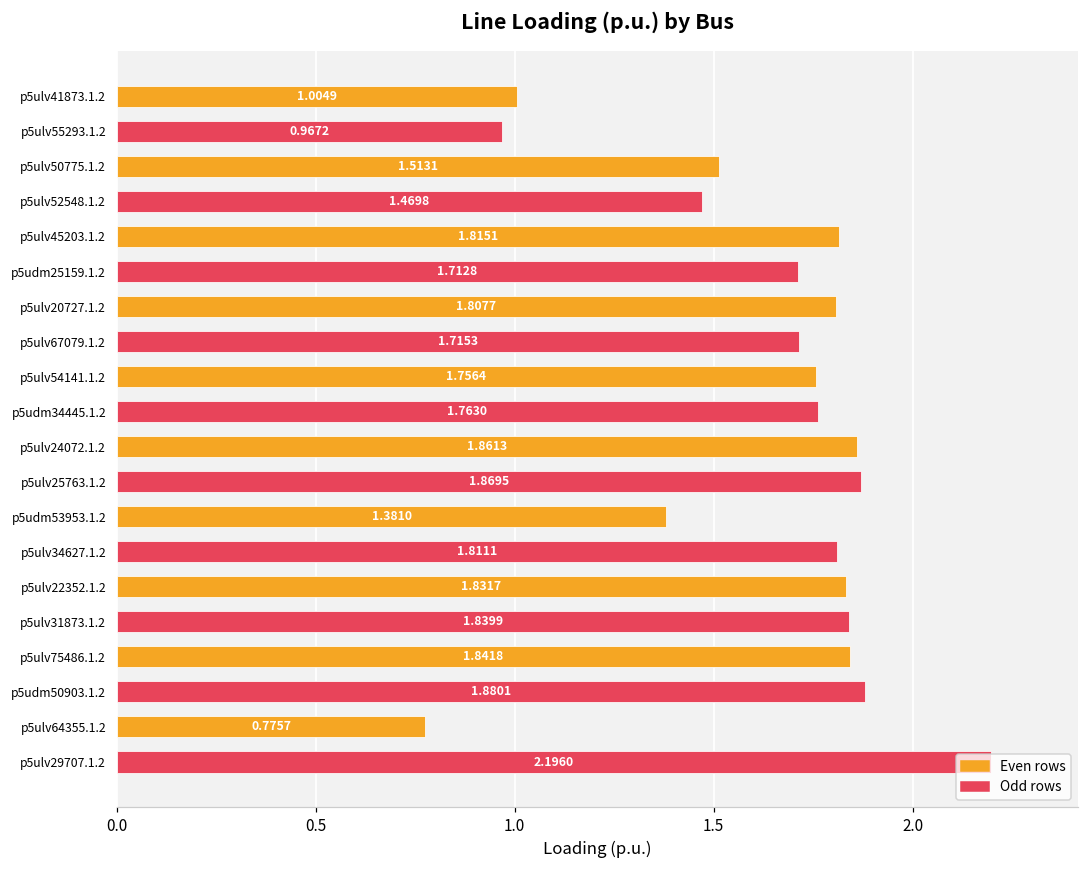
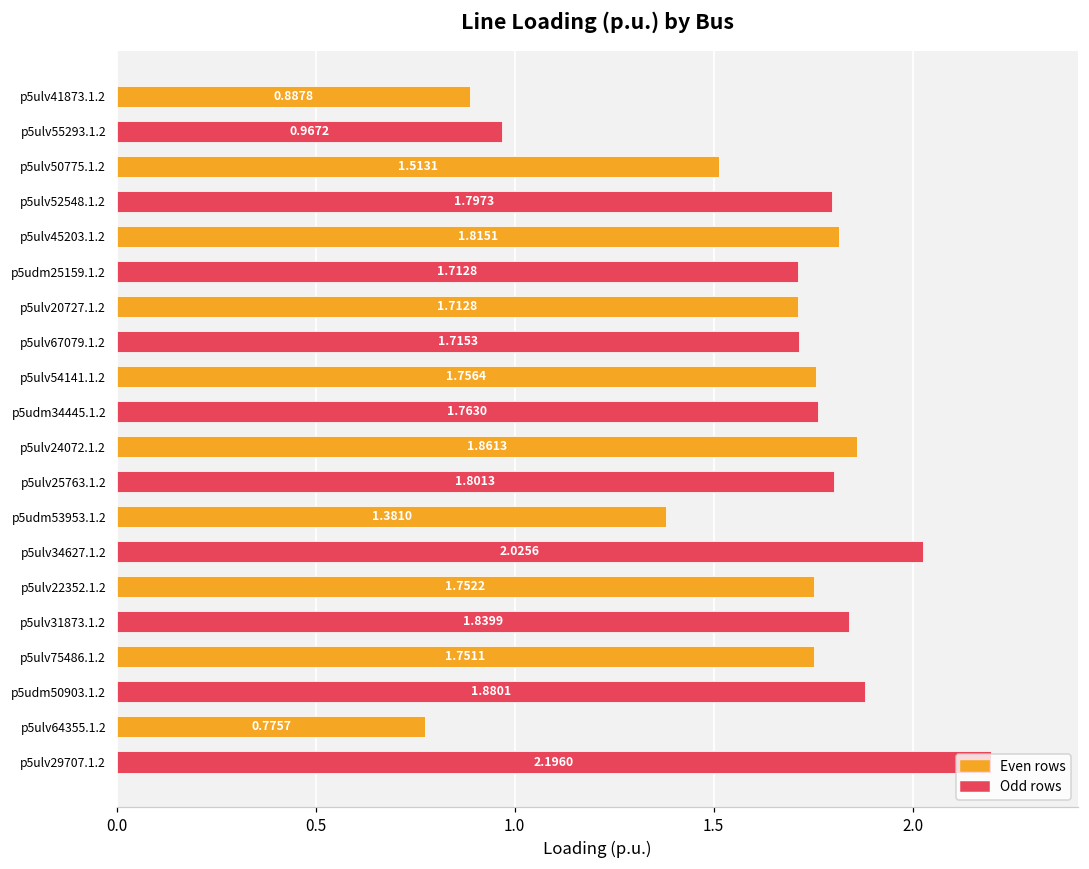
p5ulv41873.1.2: 1.0049 -> 0.8878
p5ulv52548.1.2: 1.4698 -> 1.7973
p5ulv20727.1.2: 1.8077 -> 1.7128
p5ulv25763.1.2: 1.8695 -> 1.8013
p5ulv34627.1.2: 1.8111 -> 2.0256
p5ulv22352.1.2: 1.8317 -> 1.7522
p5ulv75486.1.2: 1.8418 -> 1.7511
